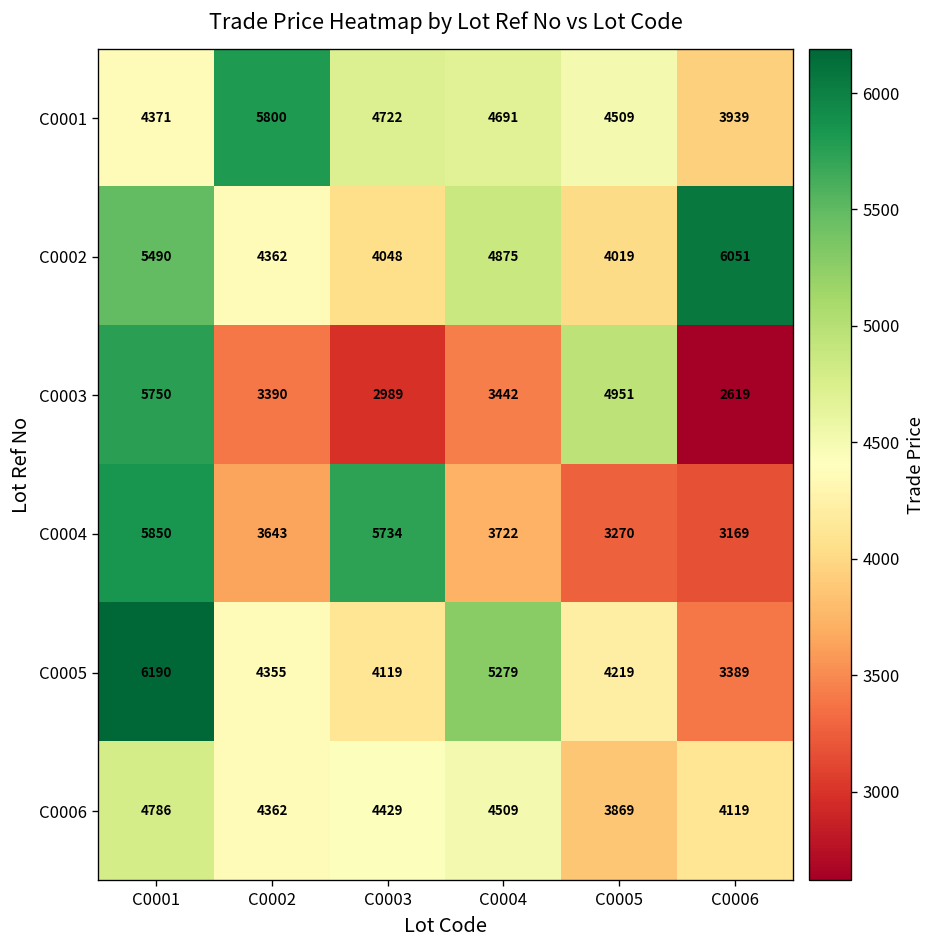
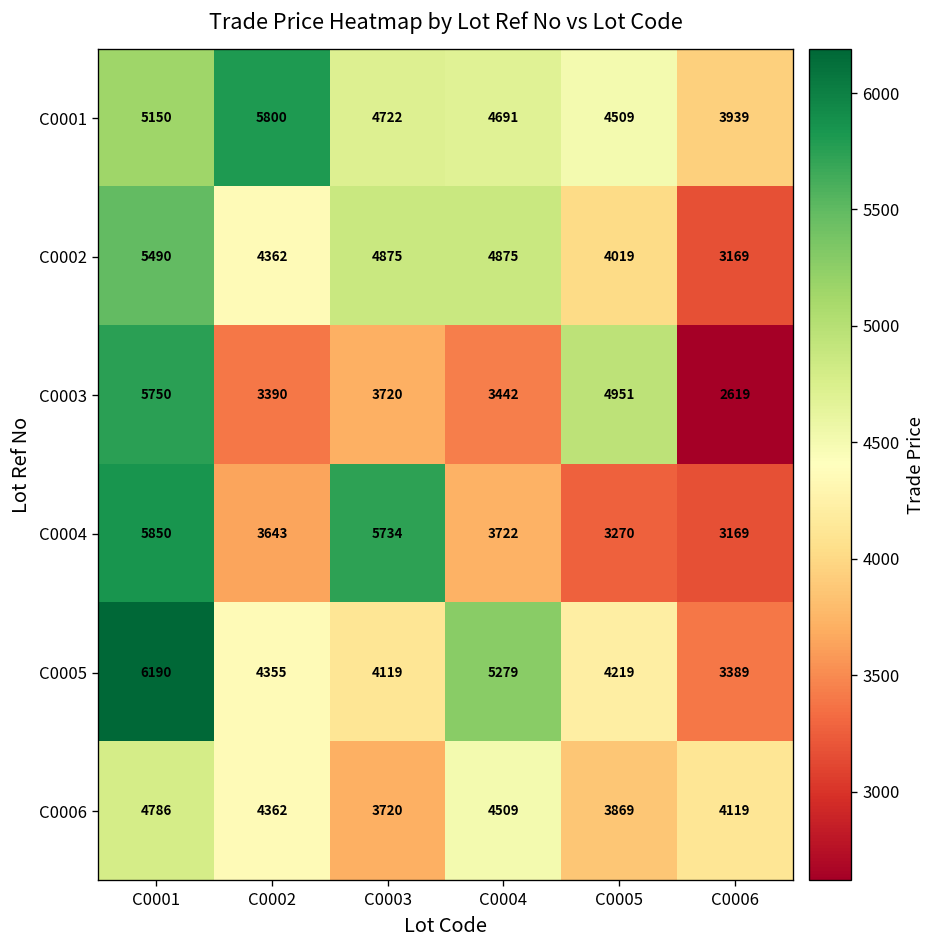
C0001, C0001: 4371 -> 5150
C0002, C0003: 4048 -> 4875
C0002, C0006: 6051 -> 3169
C0003, C0003: 2989 -> 3720
C0006, C0003: 4429 -> 3720
